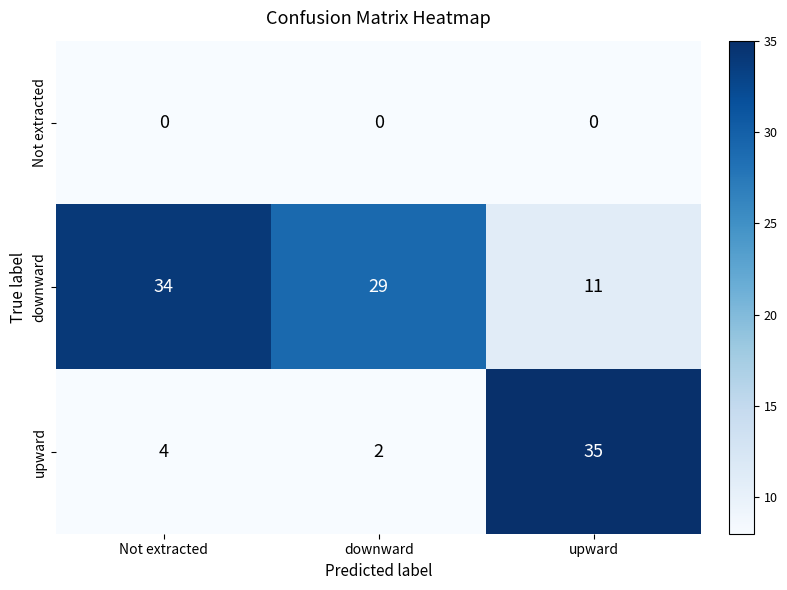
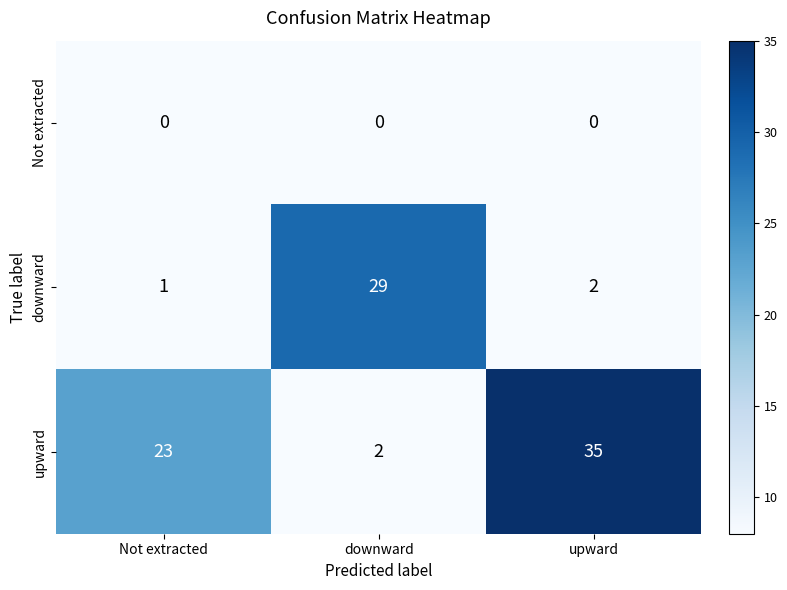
downward, Not extracted: 34 -> 1
downward, upward: 11 -> 2
upward, Not extracted: 4 -> 23
